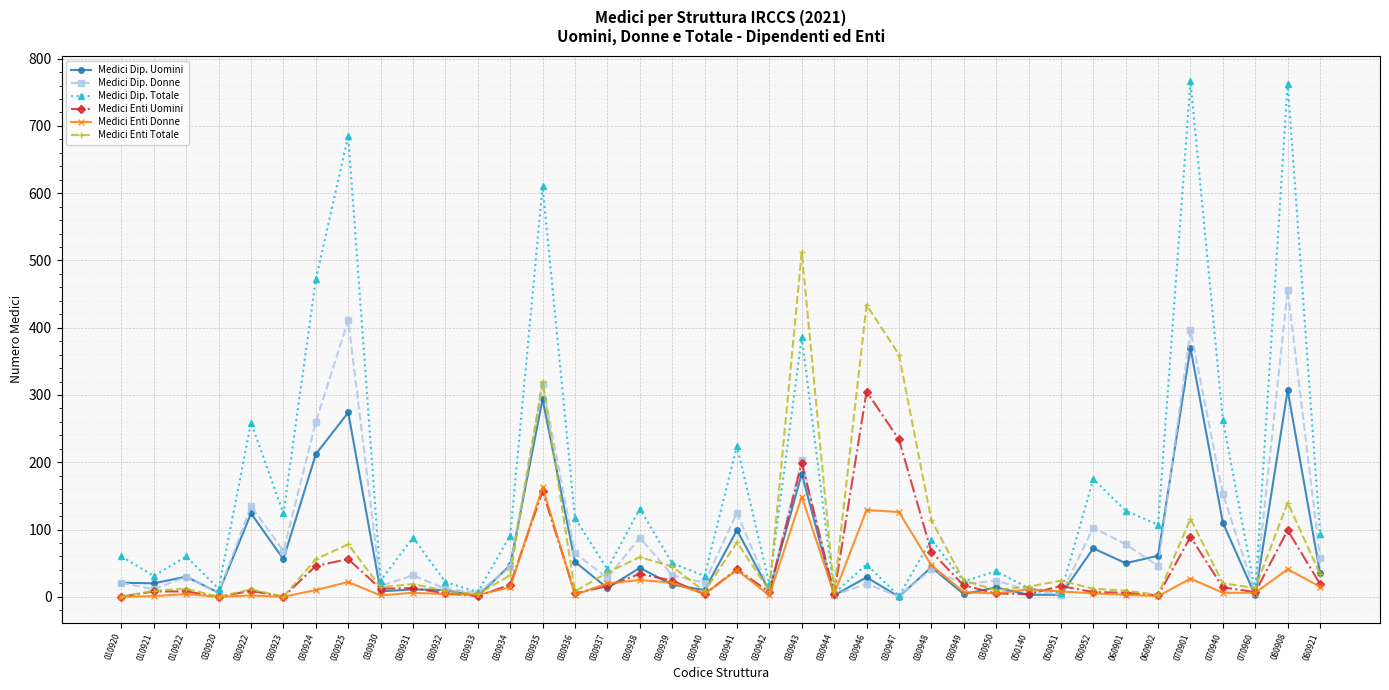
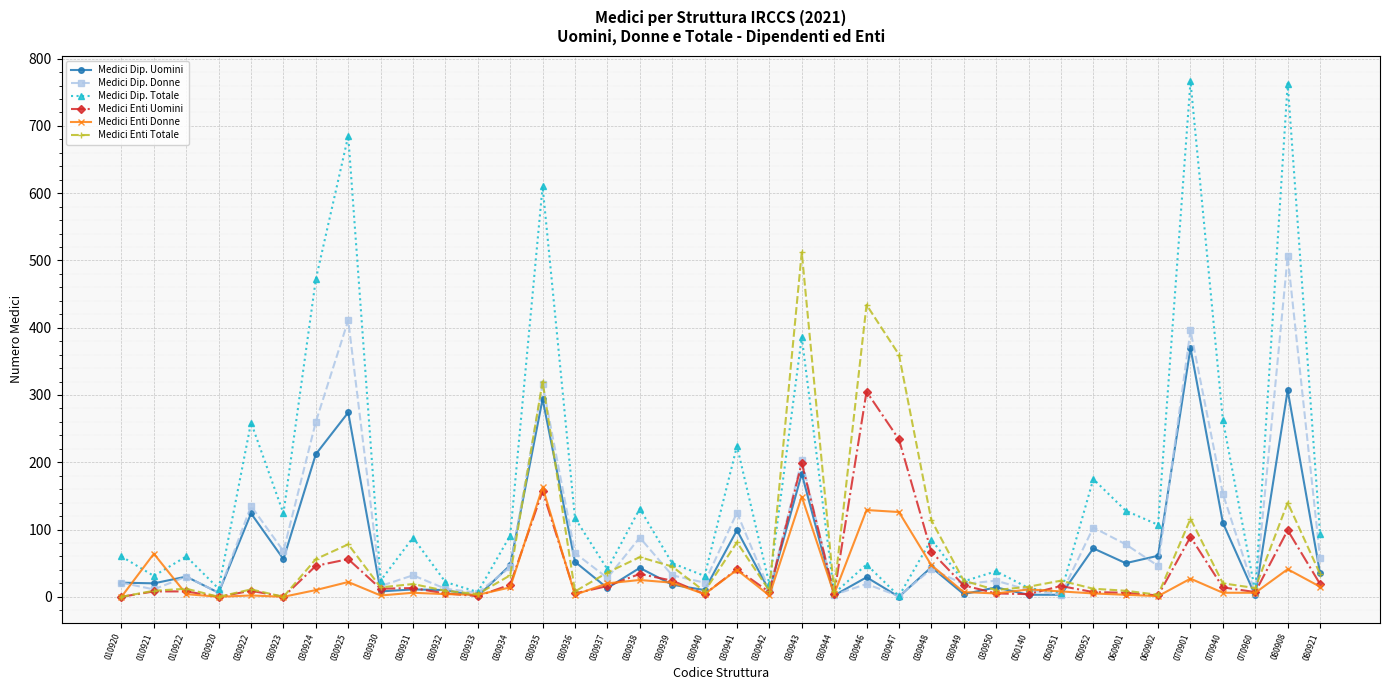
Medici Enti Donne, 010921: 0 -> 60
Medici Dip. Donne, 080908: 460 -> 510
